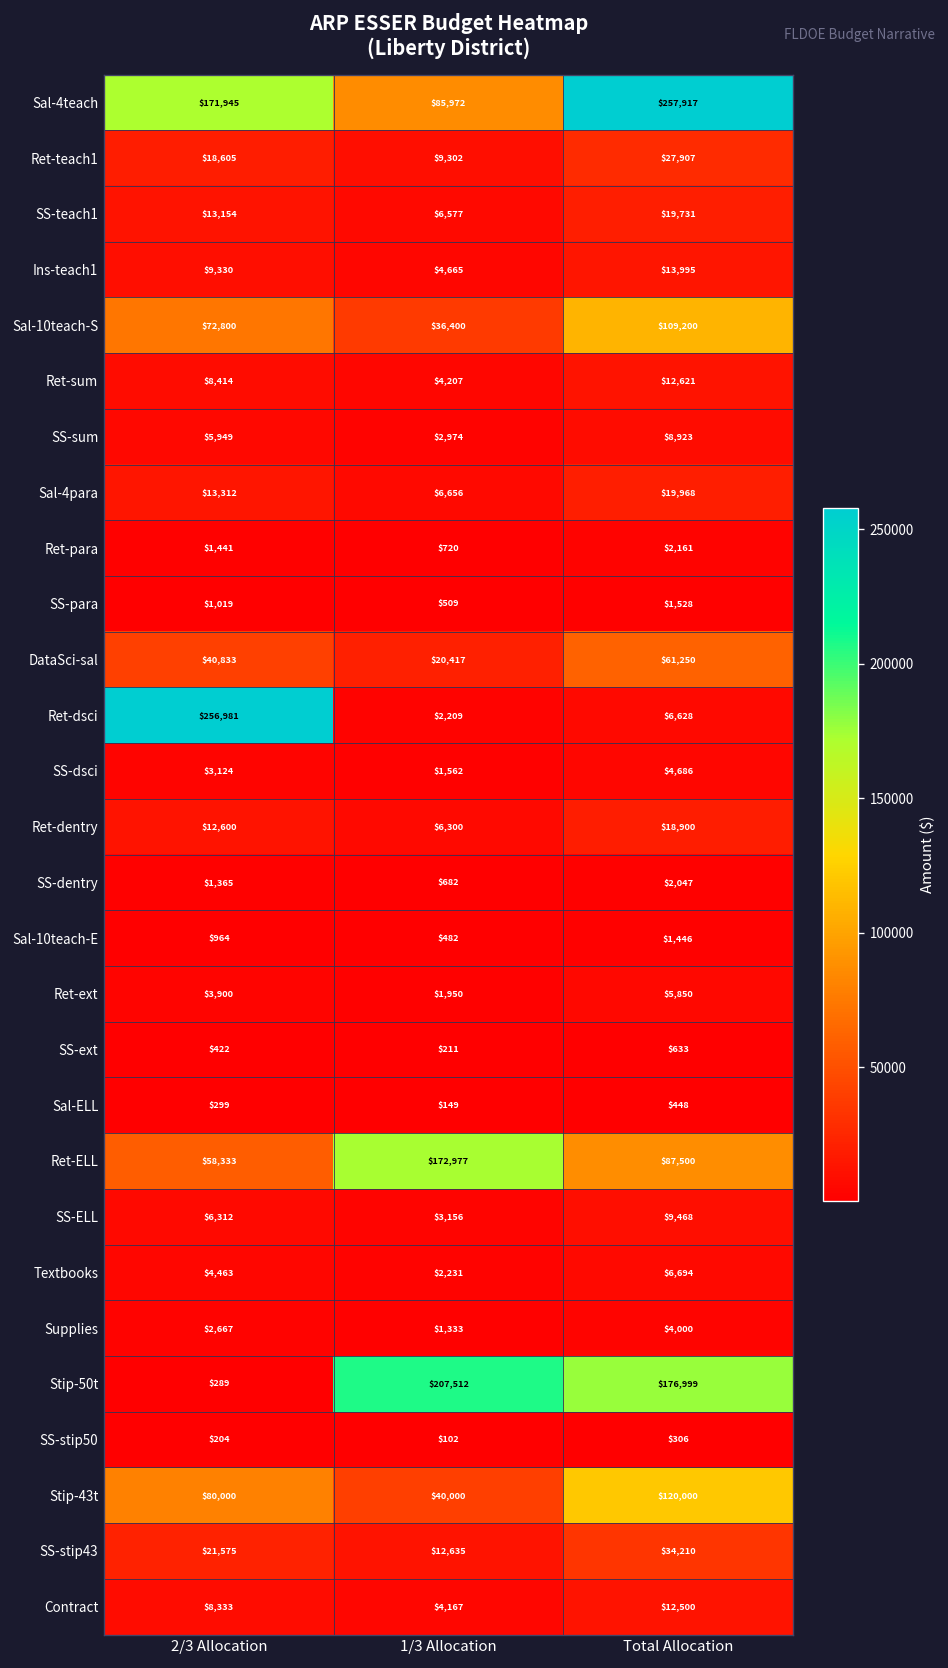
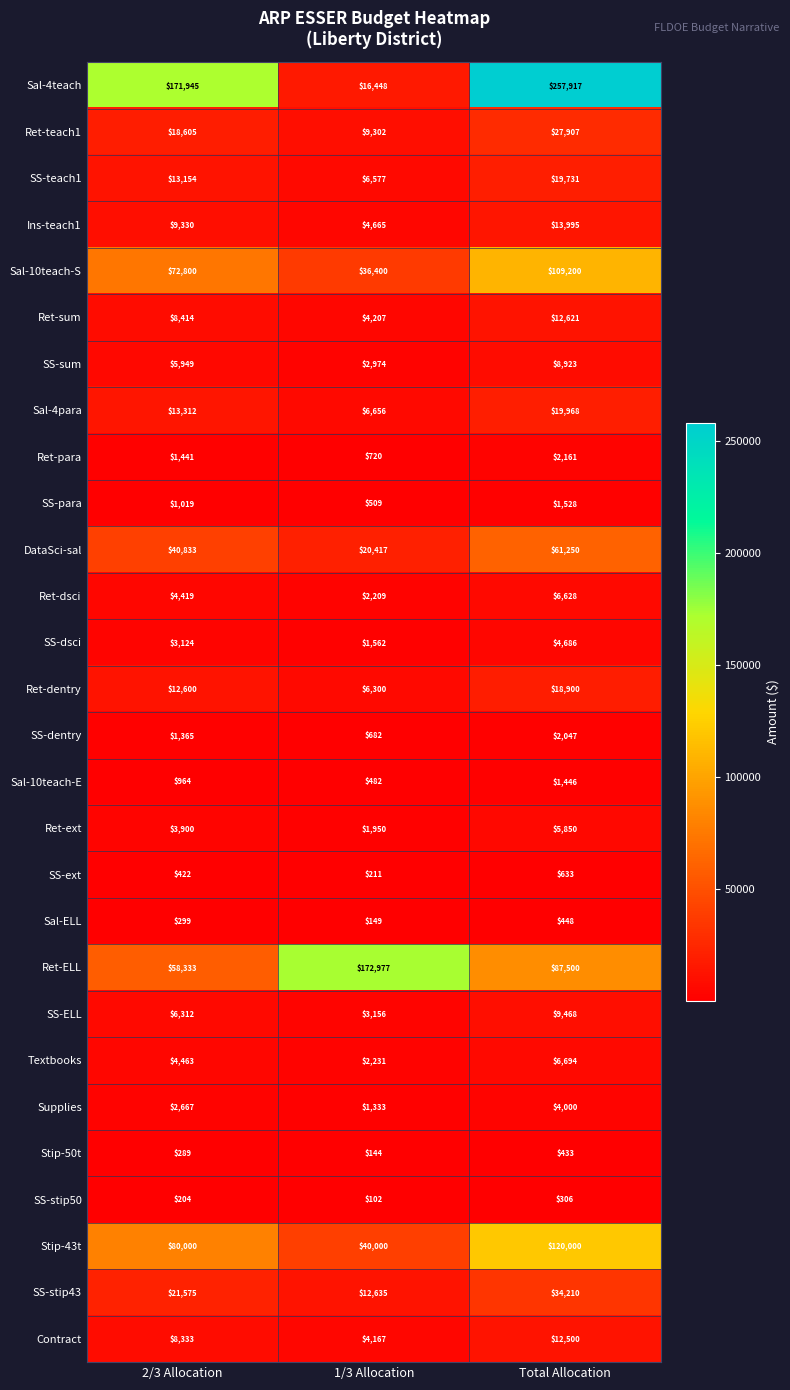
Sal-4teach, 1/3 Allocation: $85,972 -> $16,448
Ret-dsci, 2/3 Allocation: $256,981 -> $4,419
Stip-50t, 1/3 Allocation: $207,512 -> $144
Stip-50t, Total Allocation: $176,999 -> $433
